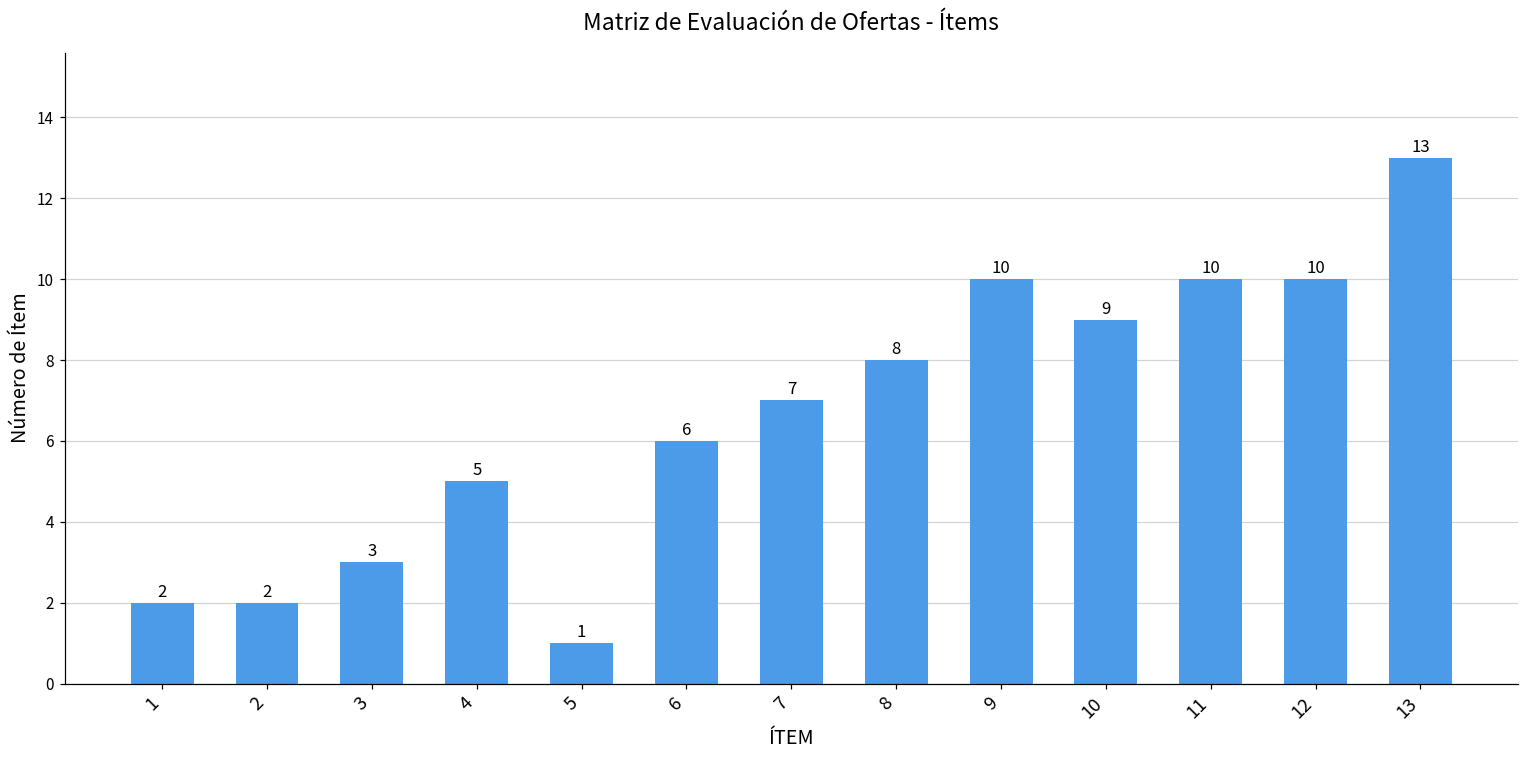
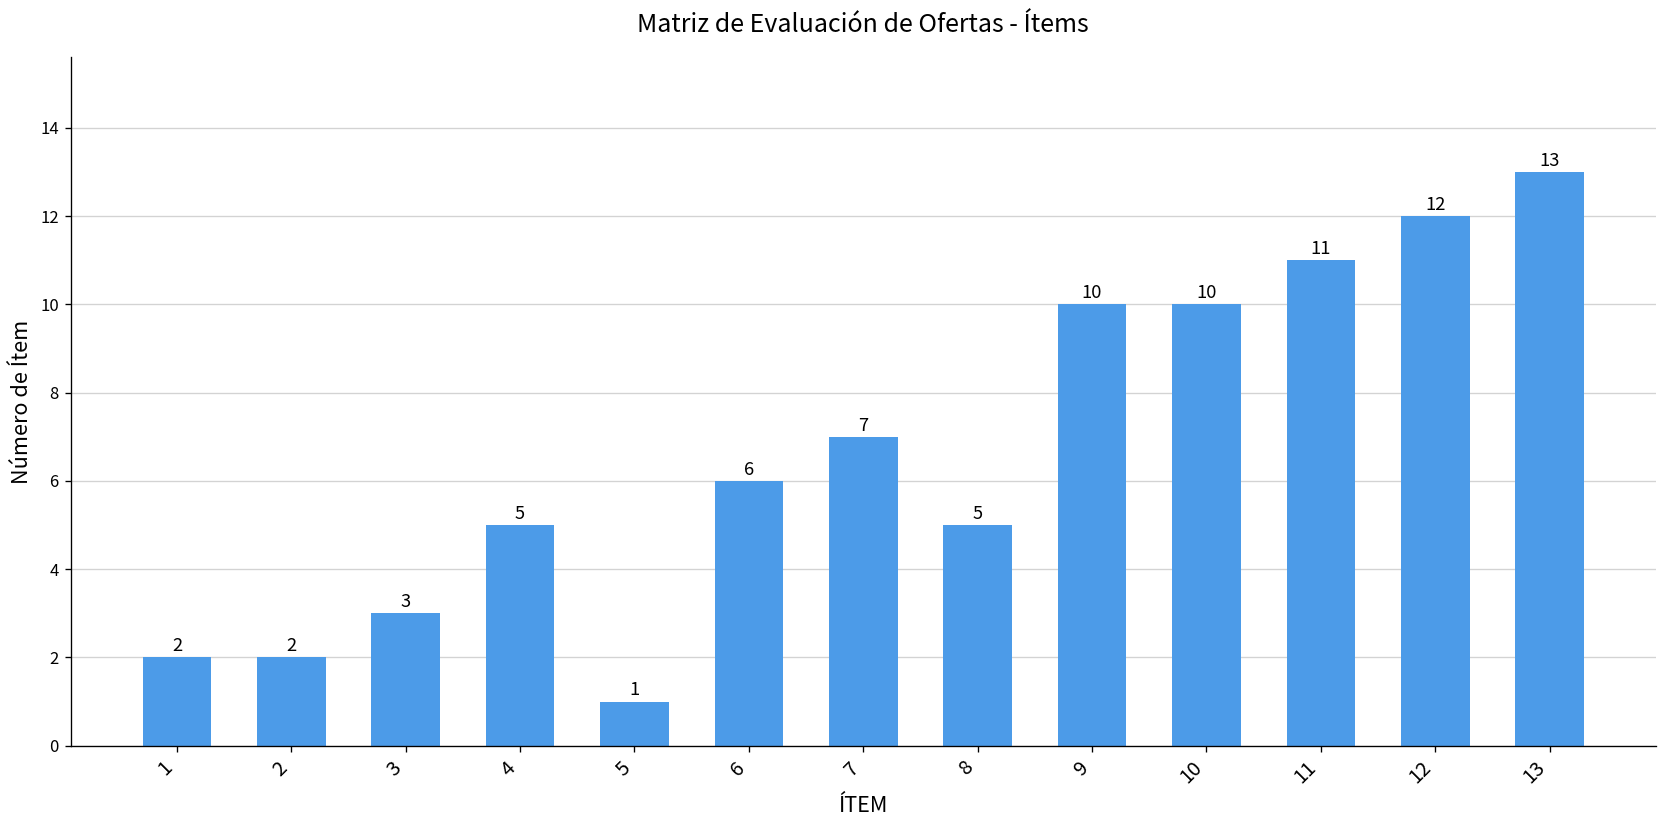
8: 8 -> 5
10: 9 -> 10
11: 10 -> 11
12: 10 -> 12
